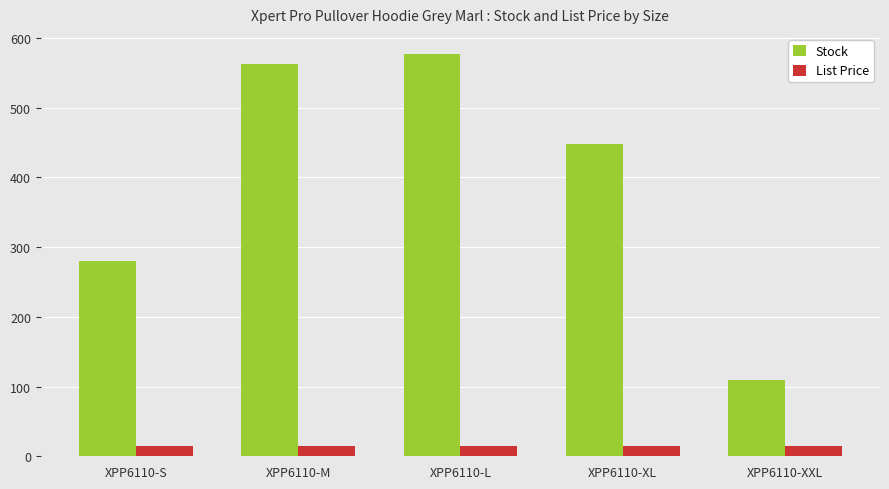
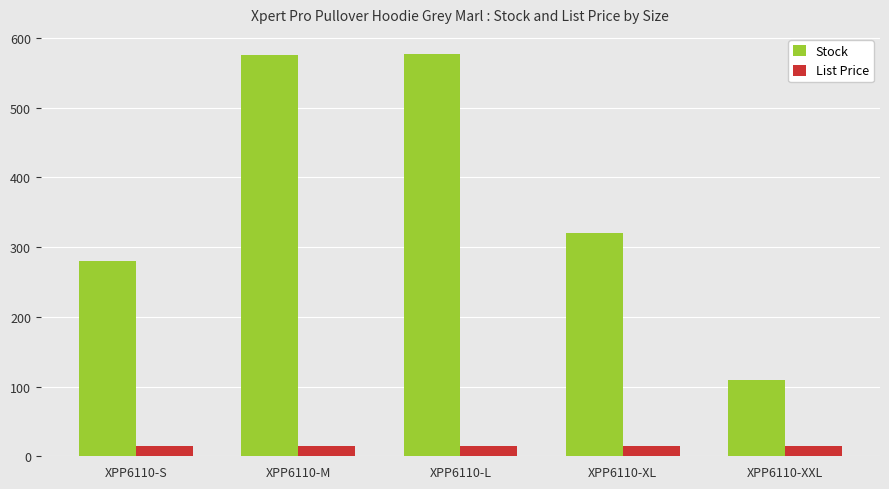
Stock, XPP6110-M: 560 -> 580
Stock, XPP6110-XL: 450 -> 320
